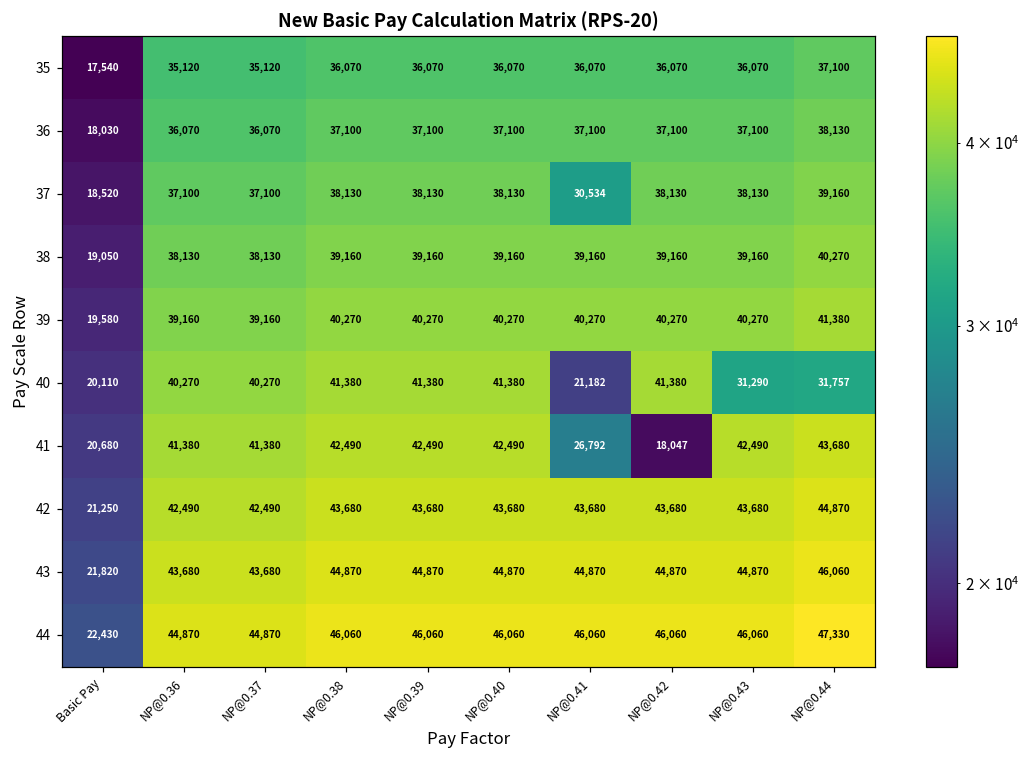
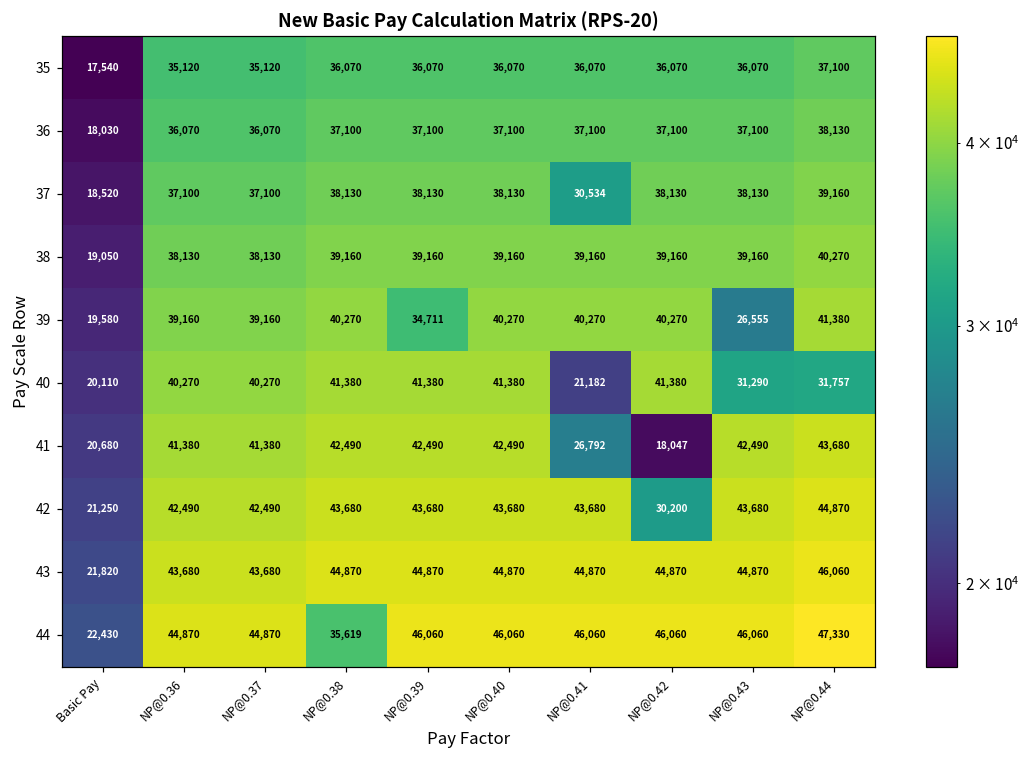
39, NP@0.39: 40,270 -> 34,711
39, NP@0.43: 40,270 -> 26,555
42, NP@0.42: 43,680 -> 30,200
44, NP@0.38: 46,060 -> 35,619
